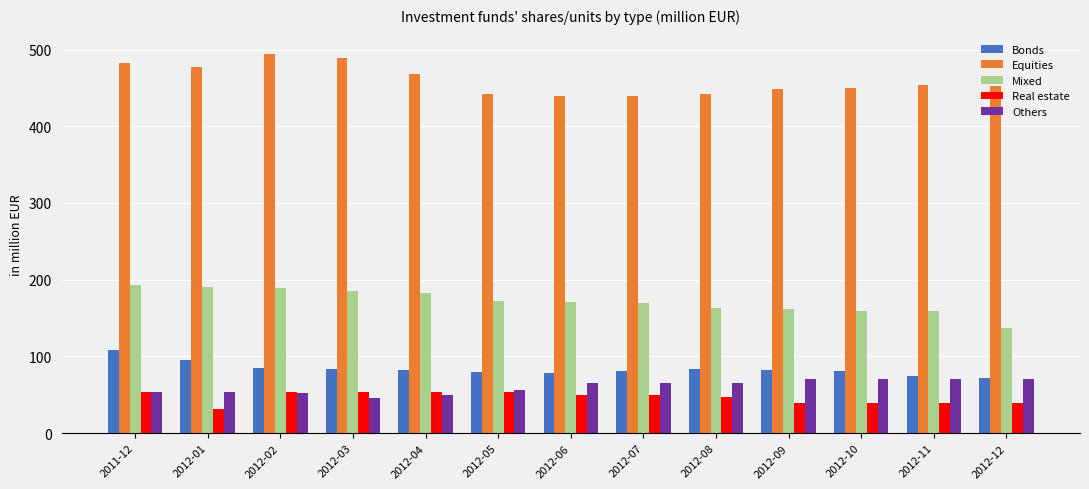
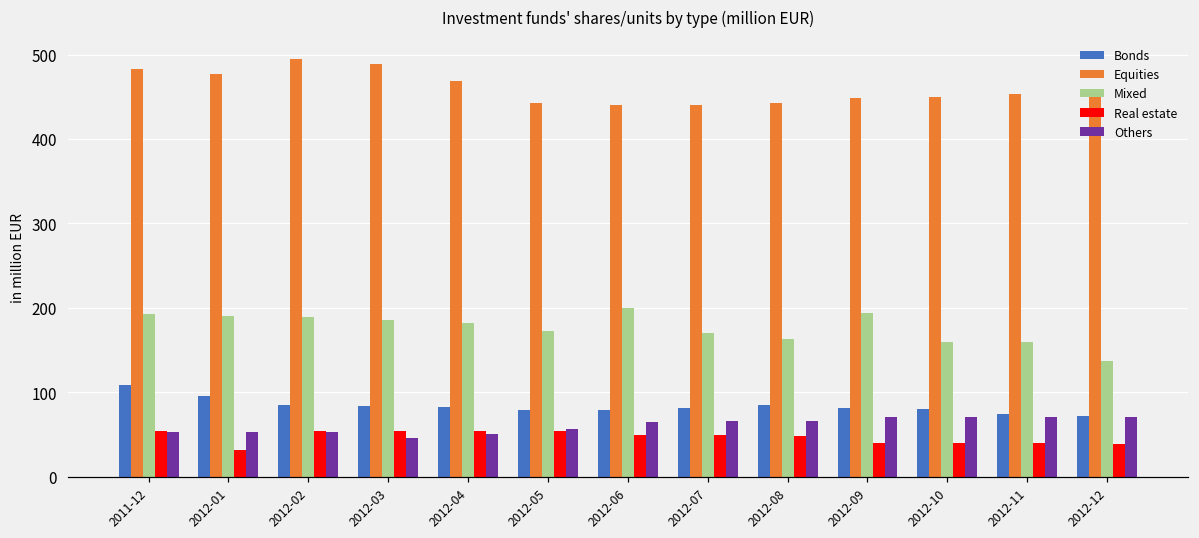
Mixed, 2012-06: 170 -> 200
Mixed, 2012-09: 160 -> 190
